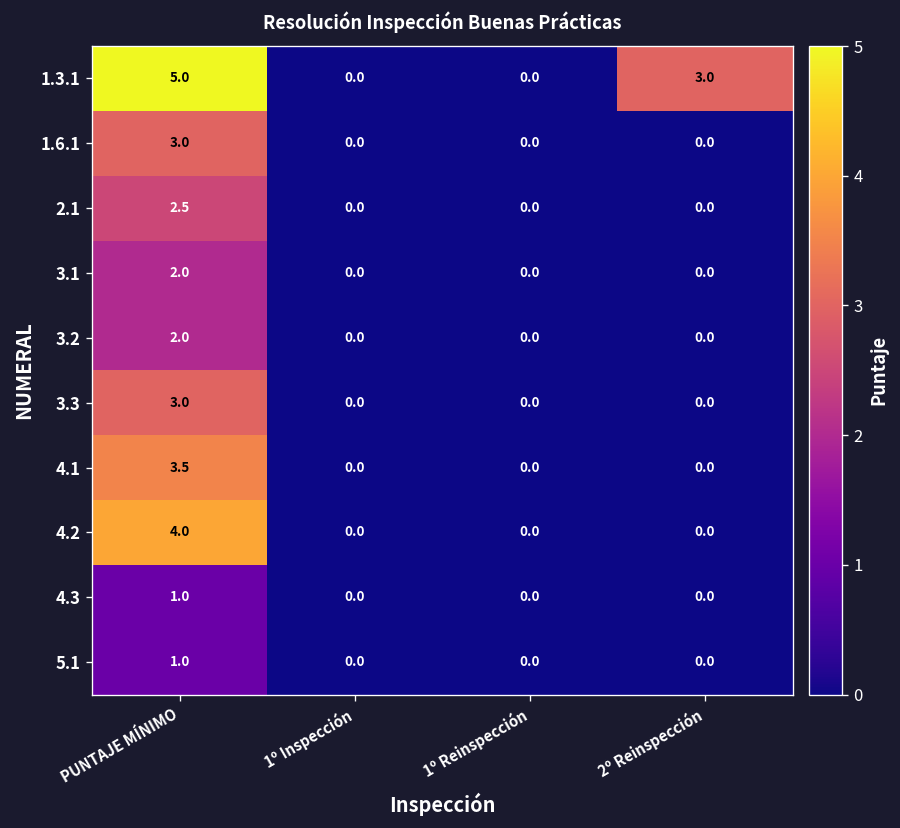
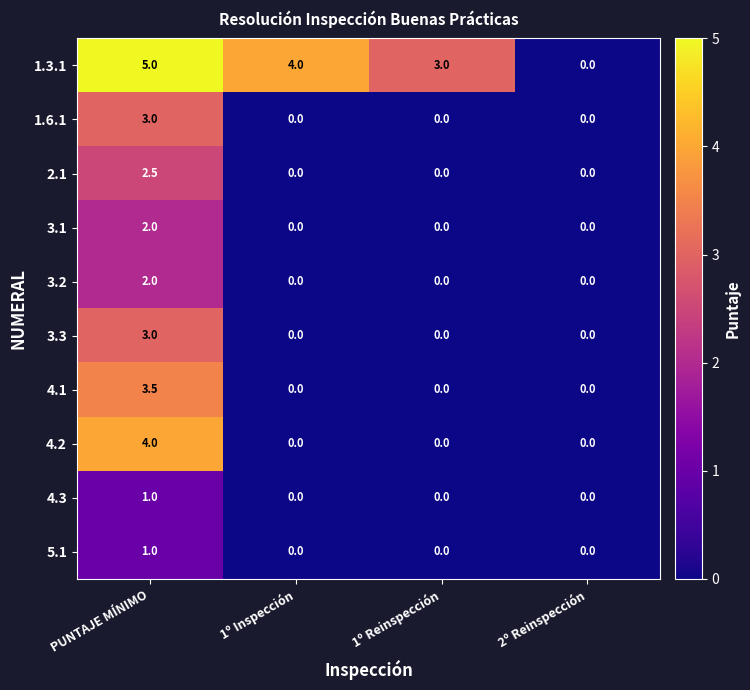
1.3.1, 1º Inspección: 0.0 -> 4.0
1.3.1, 1º Reinspección: 0.0 -> 3.0
1.3.1, 2º Reinspección: 3.0 -> 0.0
